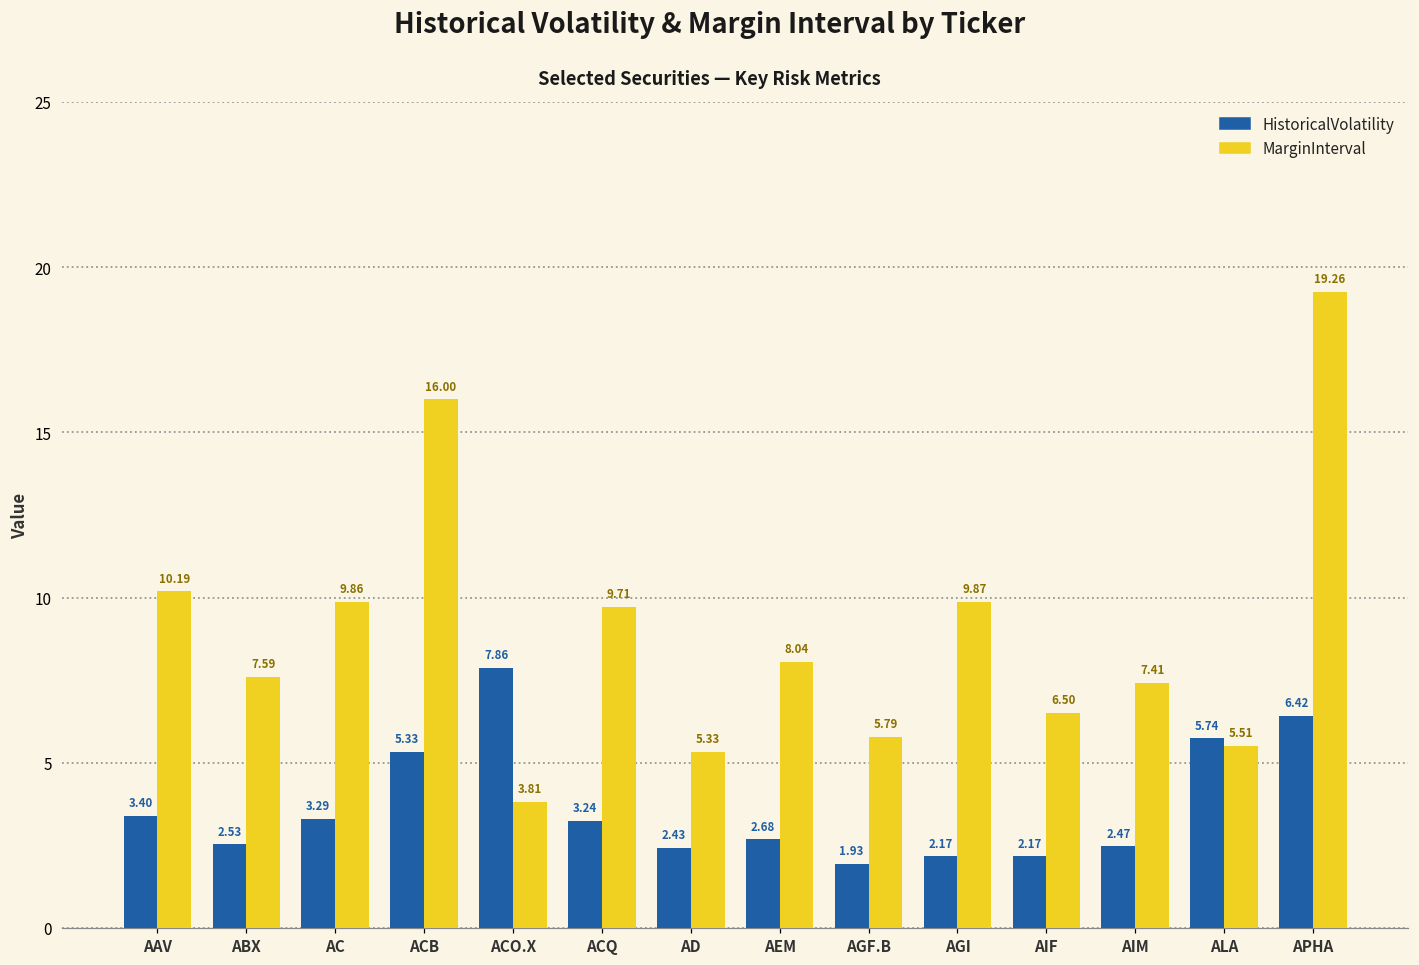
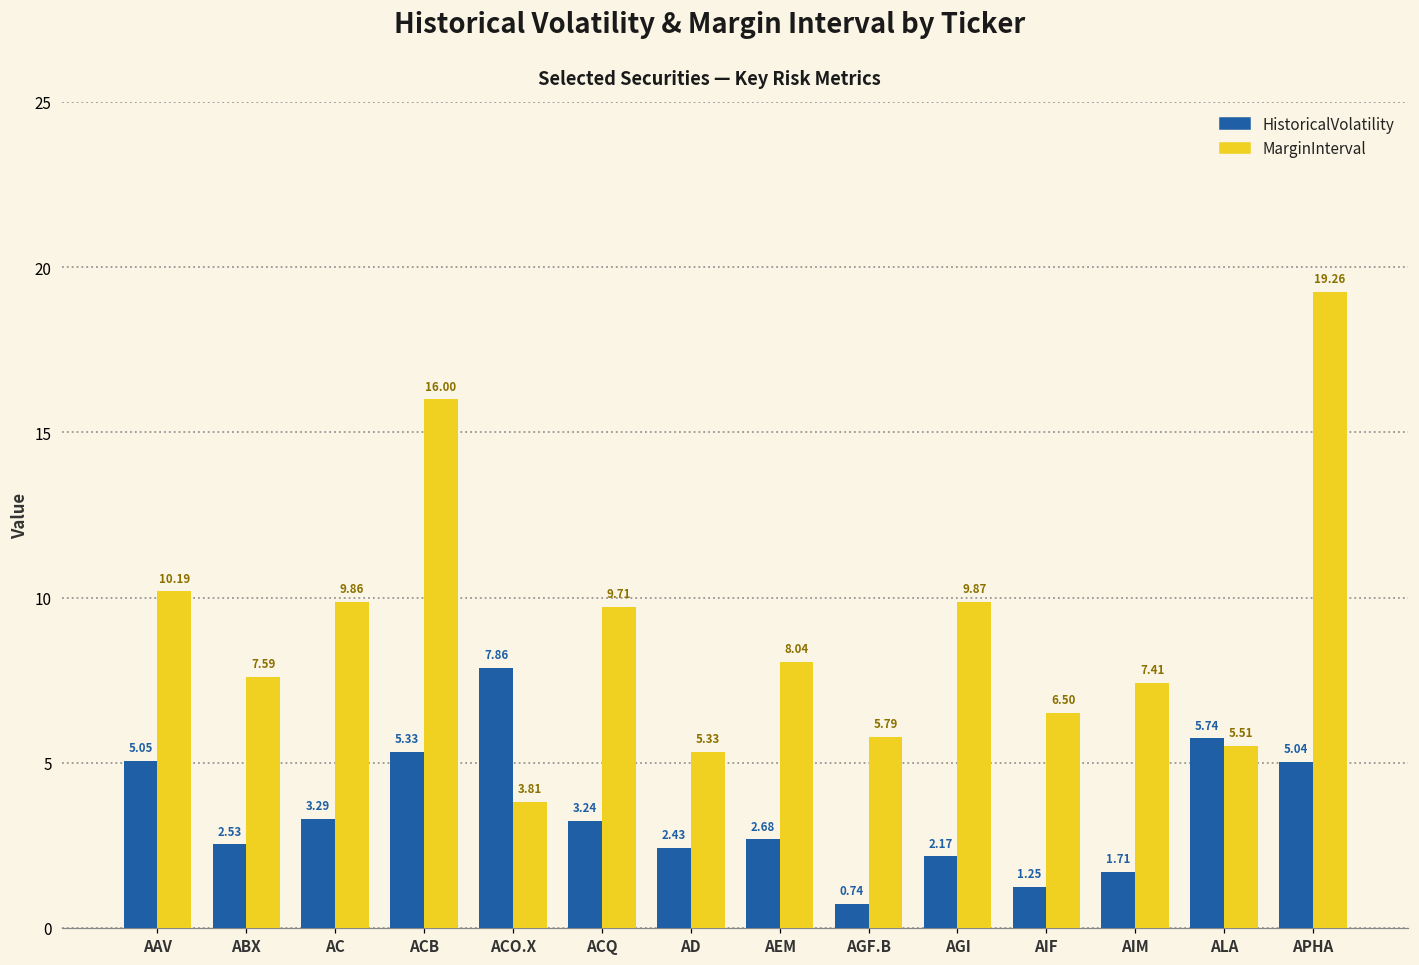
HistoricalVolatility, AAV: 3.40 -> 5.05
HistoricalVolatility, AGF.B: 1.93 -> 0.74
HistoricalVolatility, AIF: 2.17 -> 1.25
HistoricalVolatility, AIM: 2.47 -> 1.71
HistoricalVolatility, APHA: 6.42 -> 5.04
